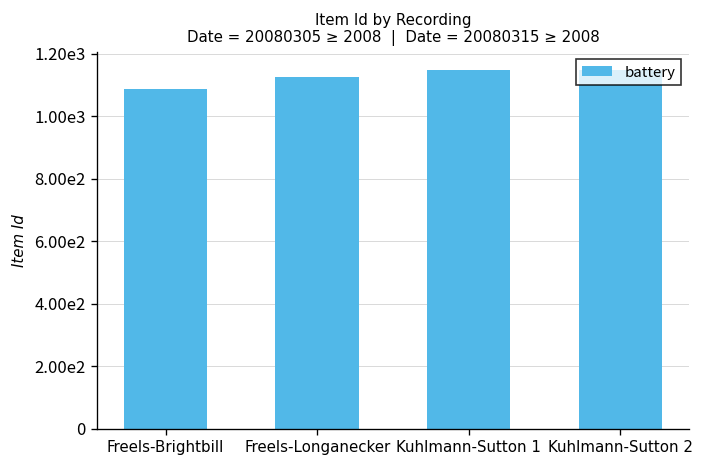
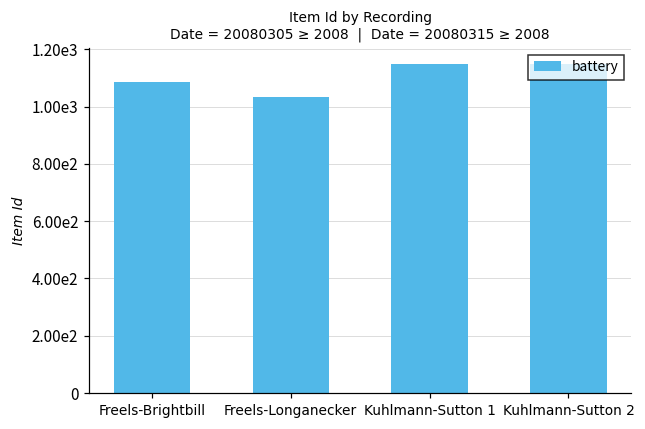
Freels-Longanecker: 1120 -> 1030
